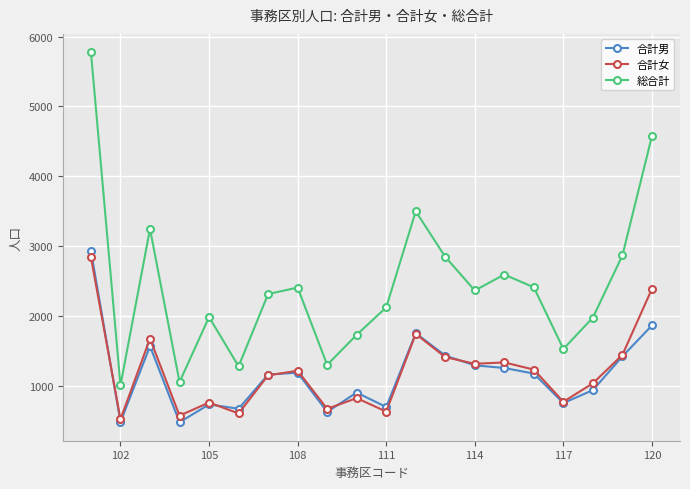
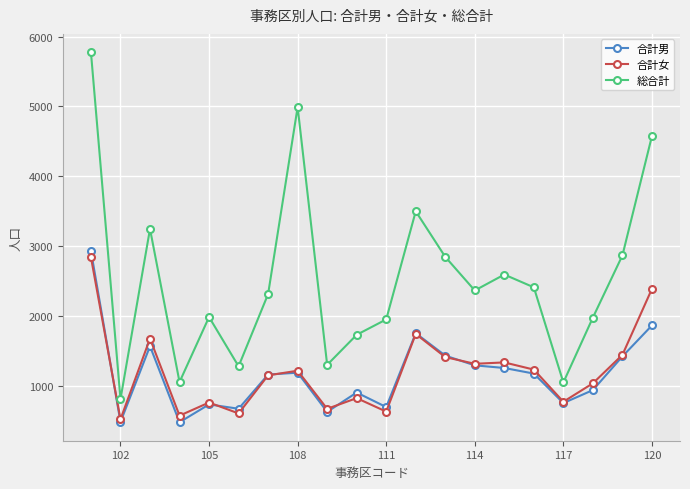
総合計, 102: 1000 -> 800
総合計, 108: 2400 -> 5000
総合計, 111: 2100 -> 2000
総合計, 117: 1500 -> 1100
